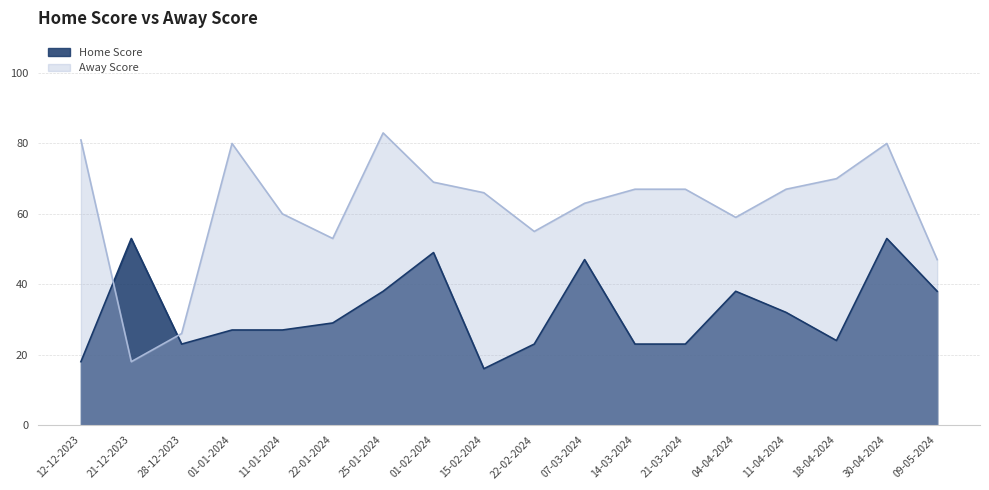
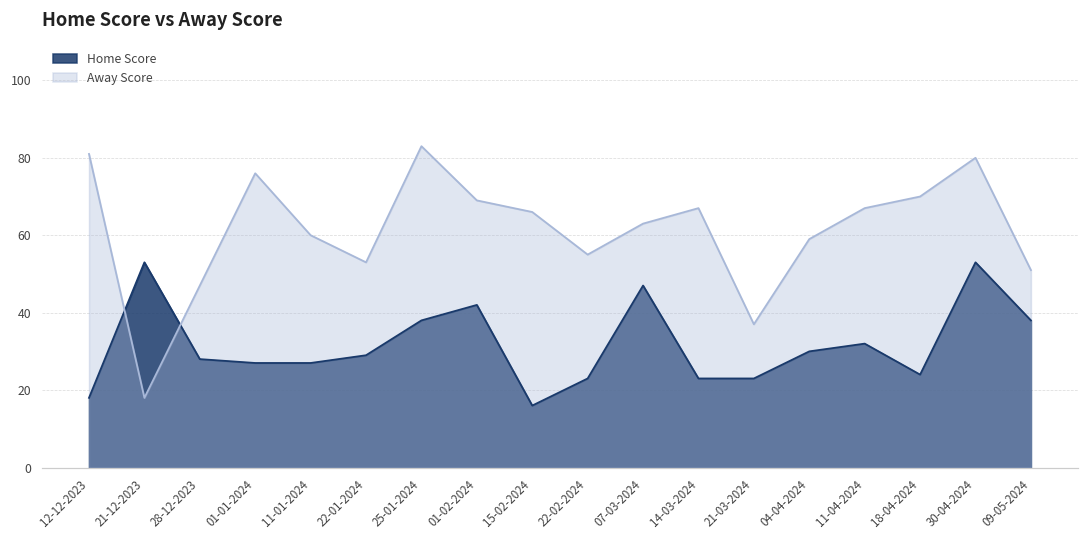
Home Score, 28-12-2023: 23 -> 28
Away Score, 28-12-2023: 26 -> 47
Away Score, 01-01-2024: 80 -> 76
Home Score, 01-02-2024: 49 -> 42
Away Score, 21-03-2024: 67 -> 37
Home Score, 04-04-2024: 38 -> 30
Away Score, 09-05-2024: 47 -> 51
